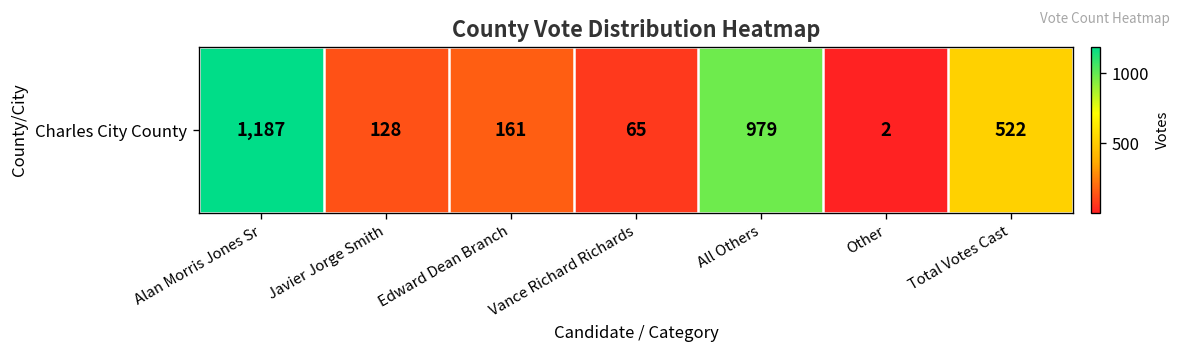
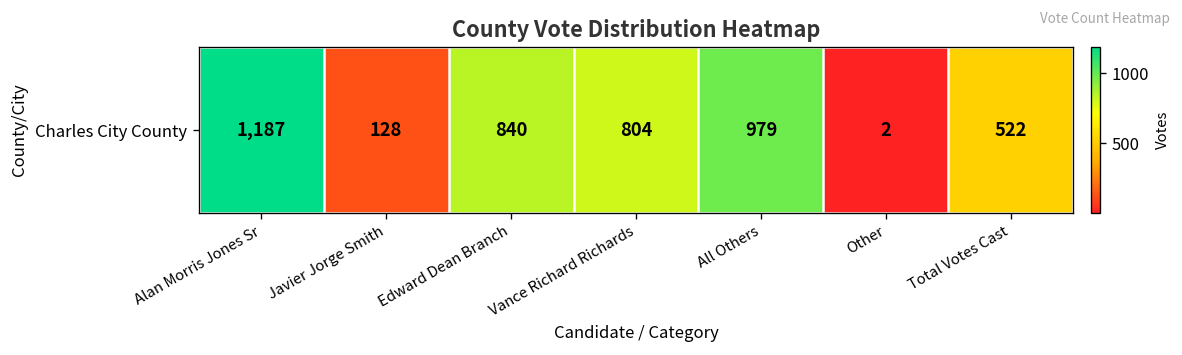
Charles City County, Edward Dean Branch: 161 -> 840
Charles City County, Vance Richard Richards: 65 -> 804
